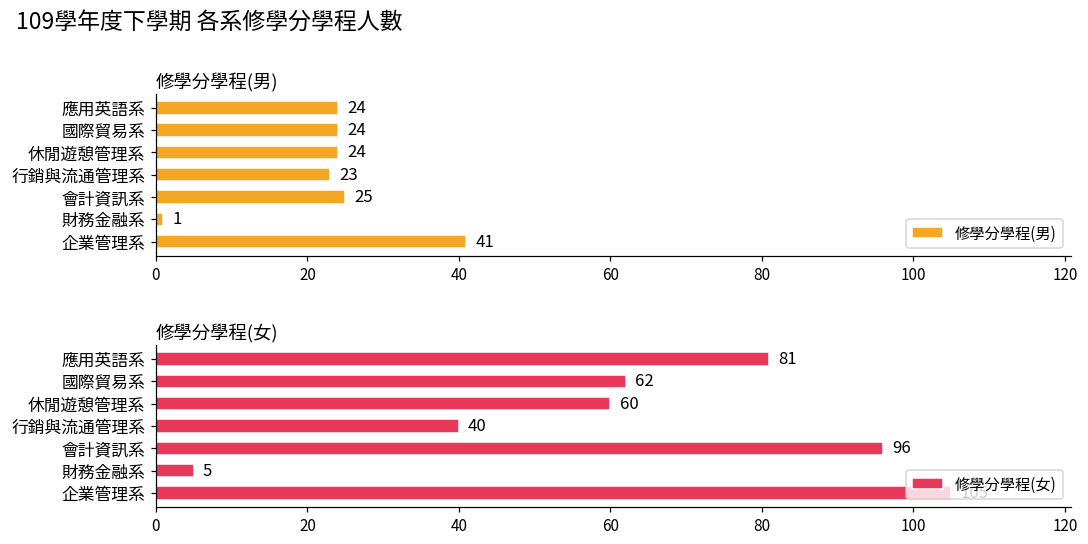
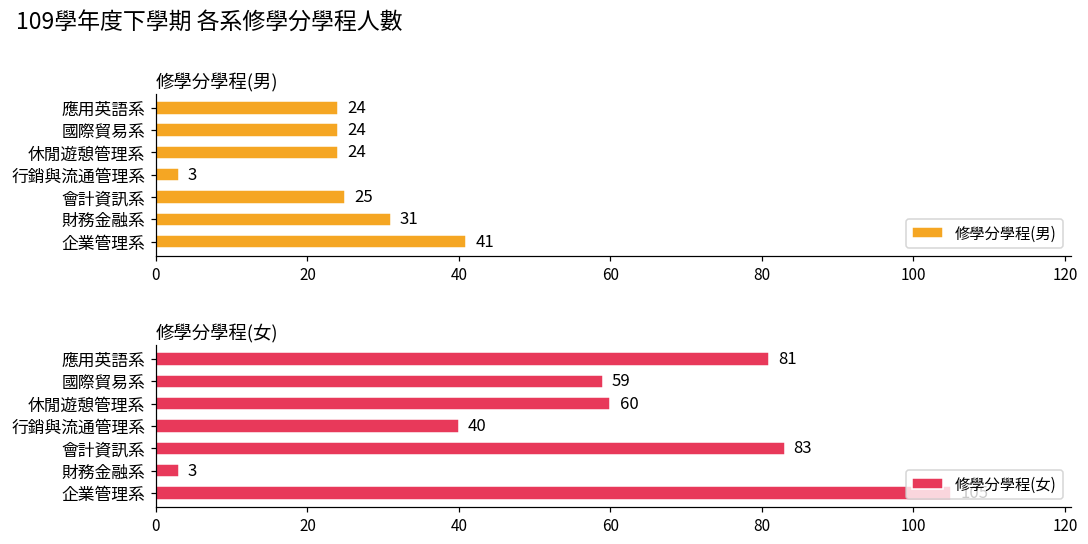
修學分學程(男), 行銷與流通管理系: 23 -> 3
修學分學程(男), 財務金融系: 1 -> 31
修學分學程(女), 國際貿易系: 62 -> 59
修學分學程(女), 會計資訊系: 96 -> 83
修學分學程(女), 財務金融系: 5 -> 3
